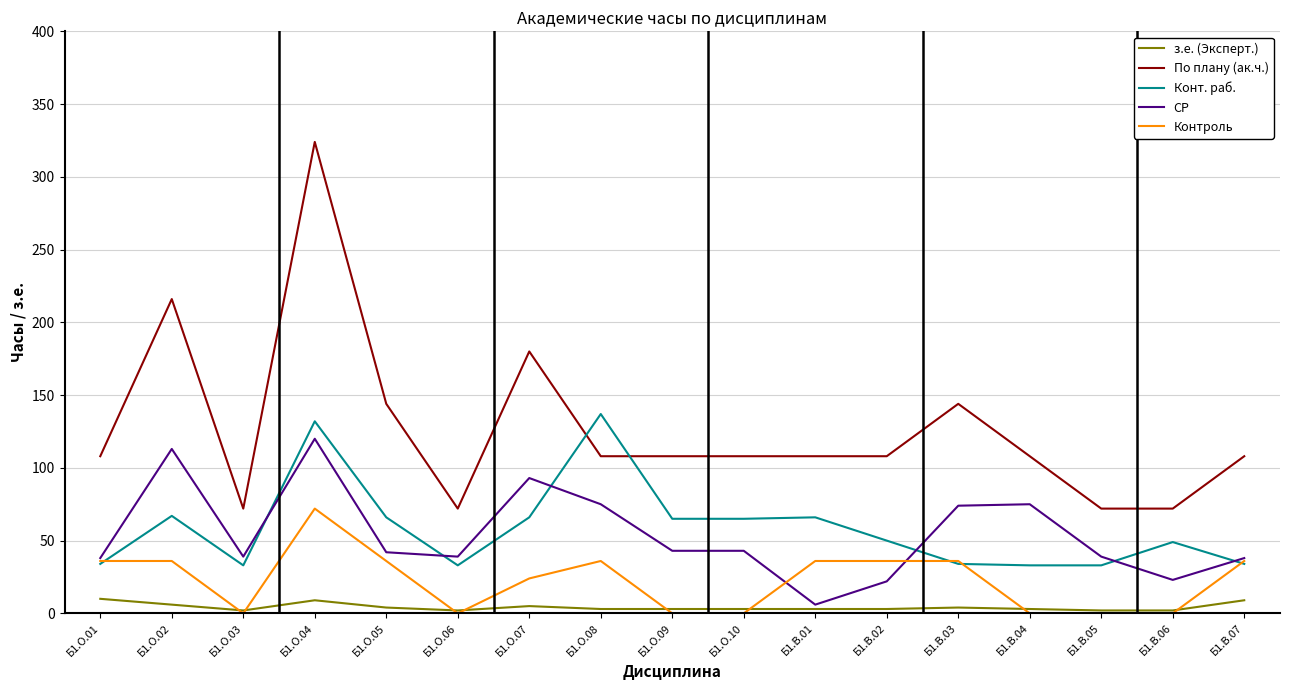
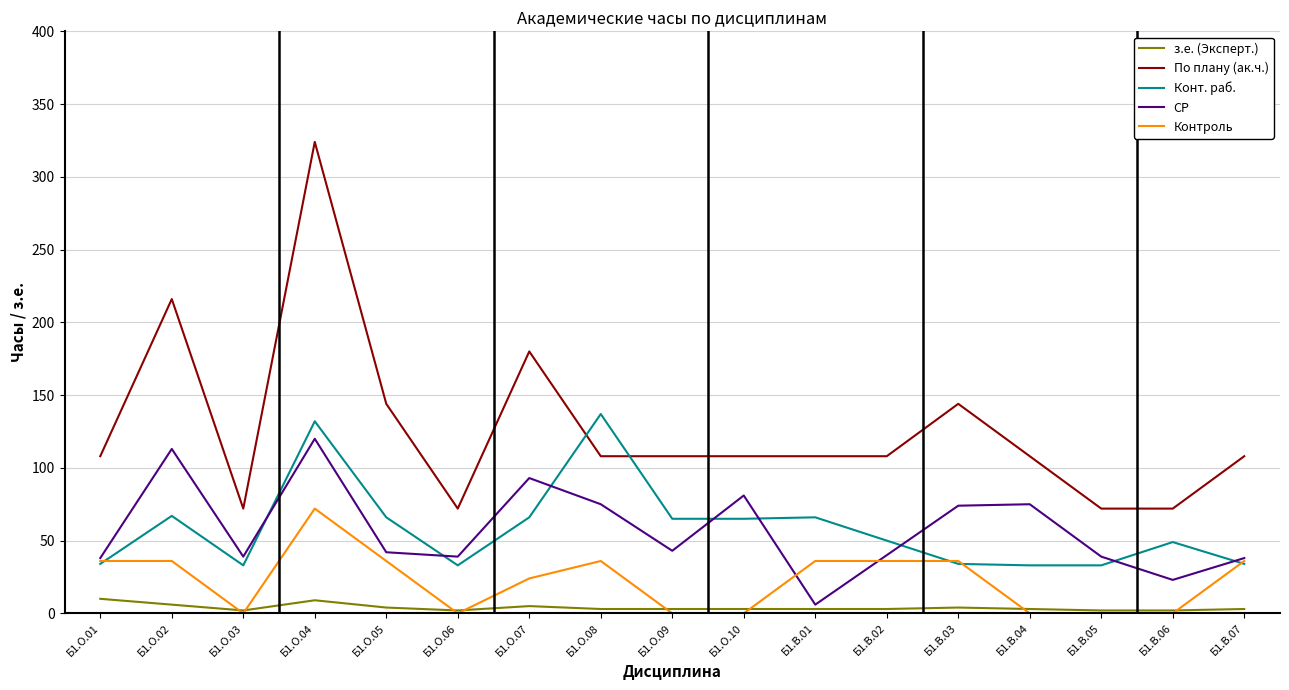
СР, Б1.О.10: 43 -> 81
СР, Б1.В.02: 22 -> 40
з.е. (Эксперт.), Б1.В.07: 9 -> 3
